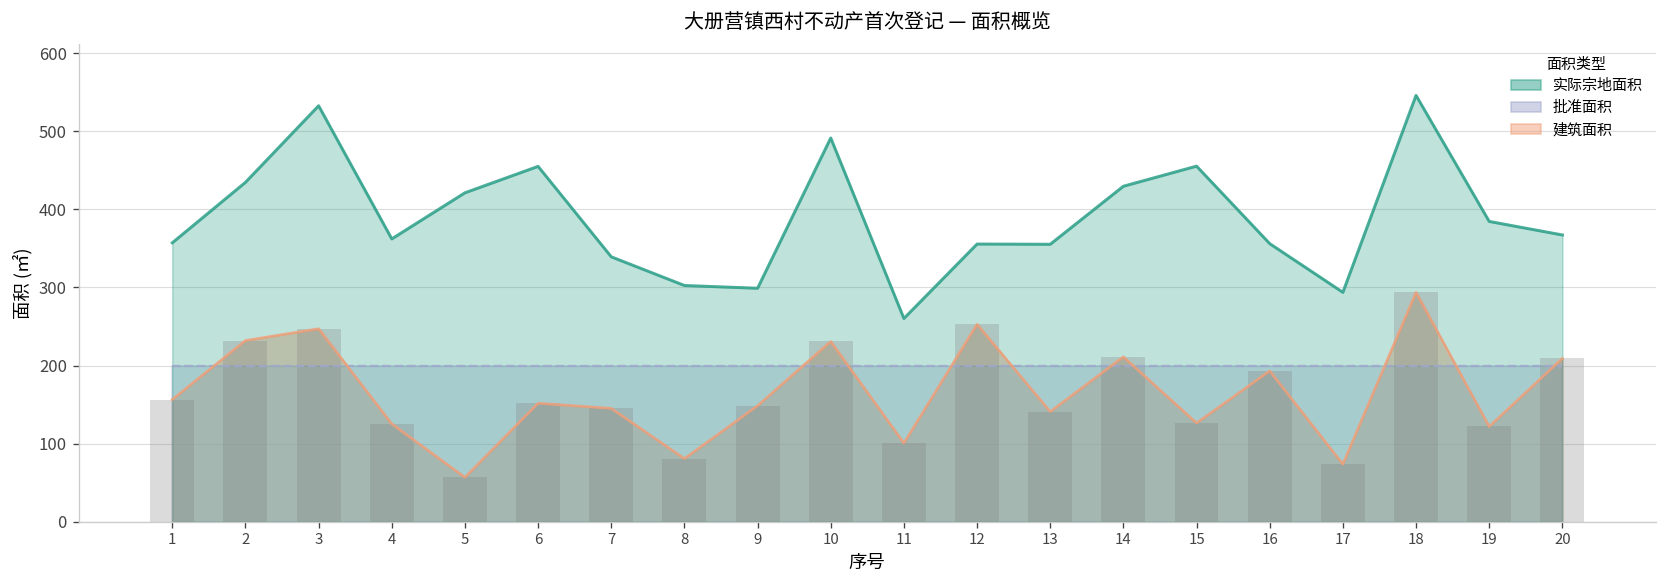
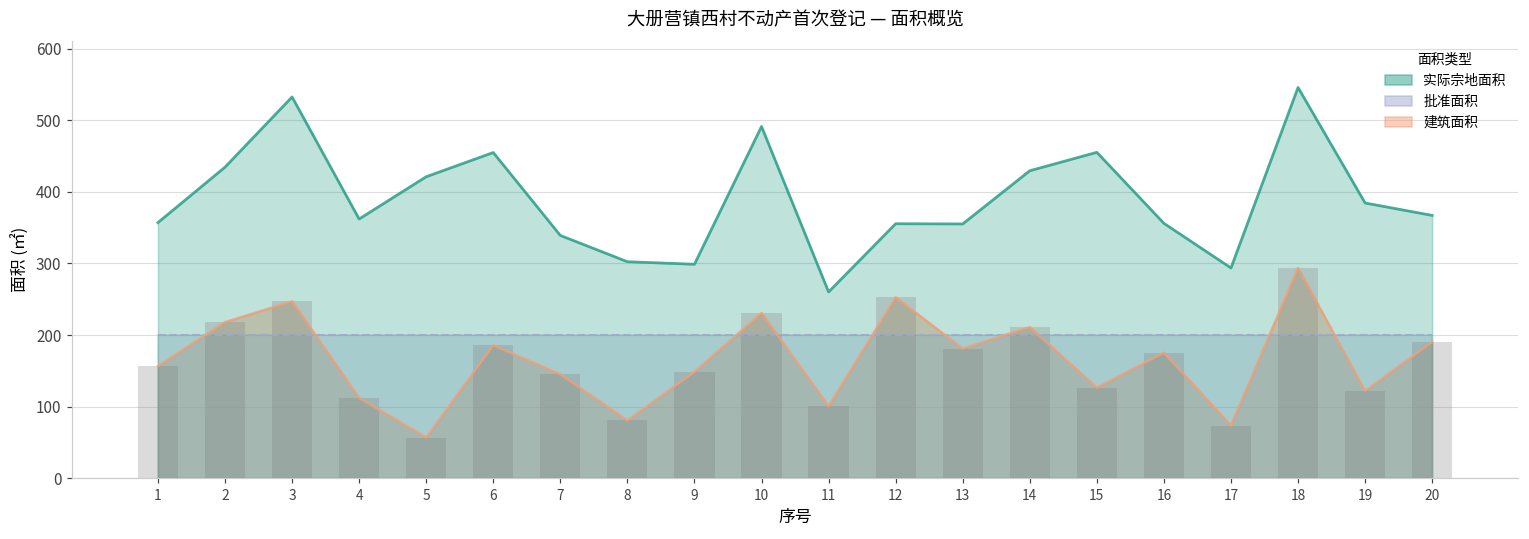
建筑面积, 2: 230 -> 220
建筑面积, 4: 130 -> 110
建筑面积, 6: 150 -> 190
建筑面积, 13: 140 -> 180
建筑面积, 16: 190 -> 180
建筑面积, 20: 210 -> 190
